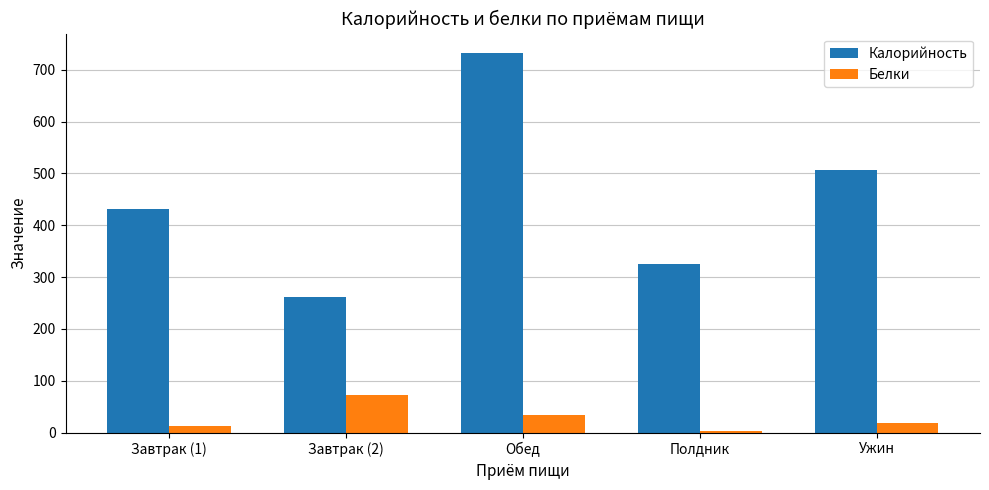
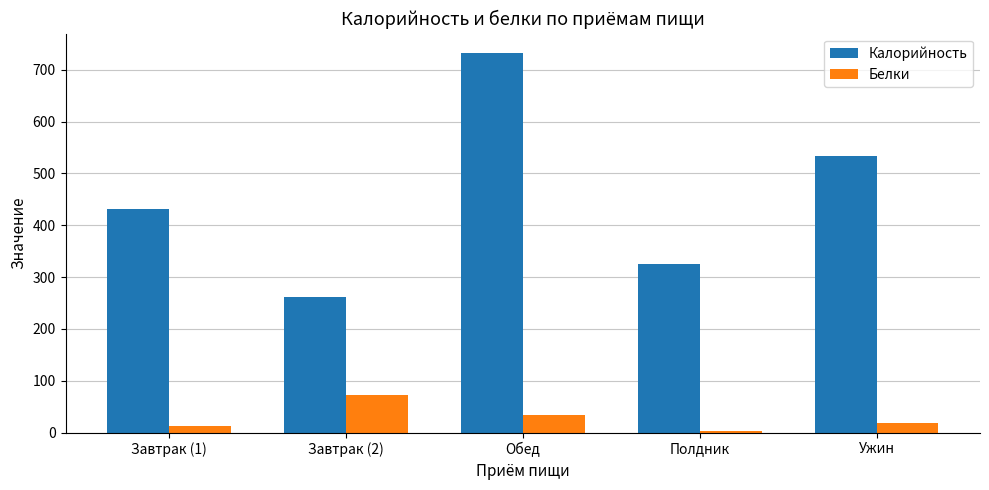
Калорийность, Ужин: 510 -> 530
